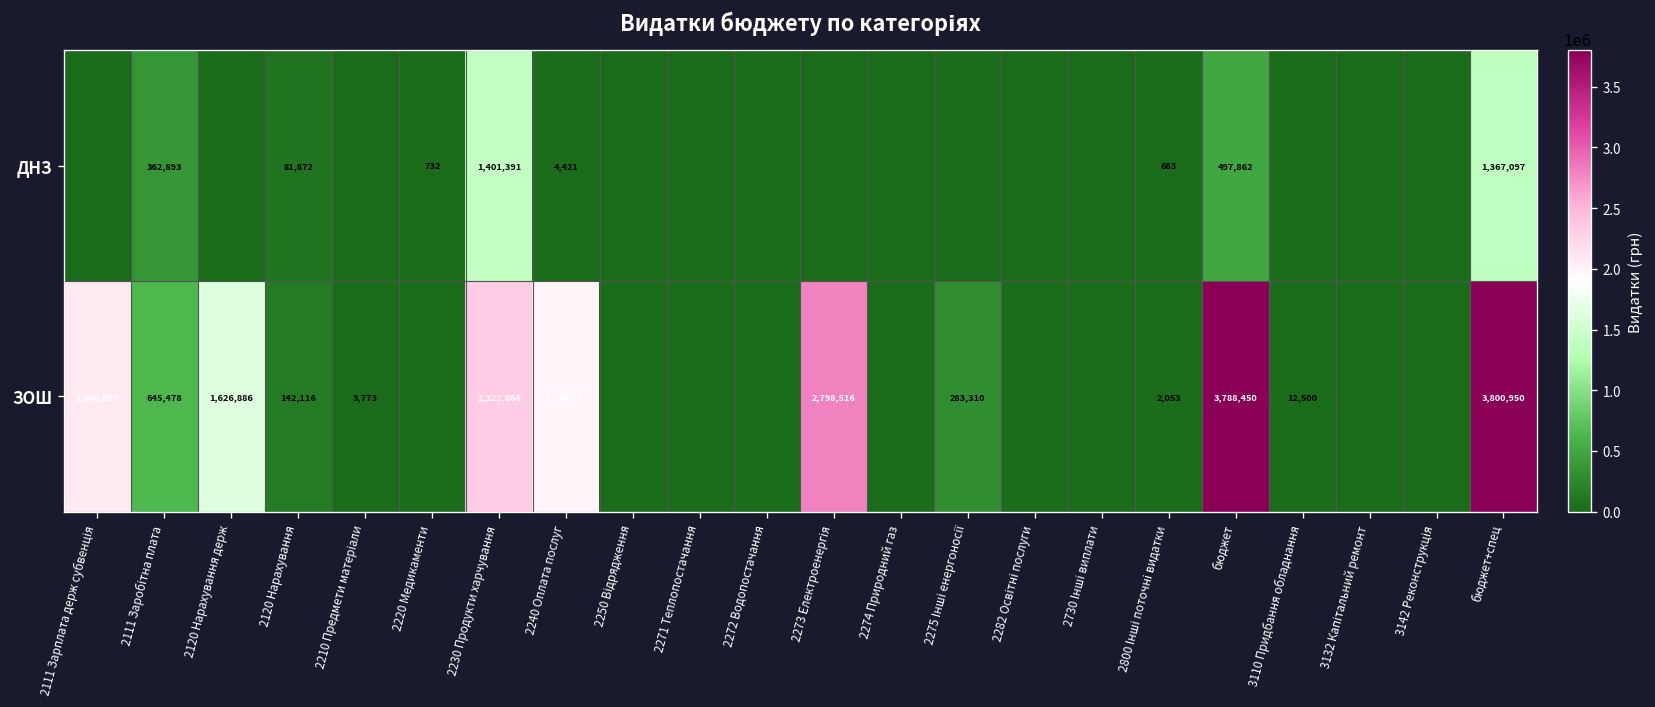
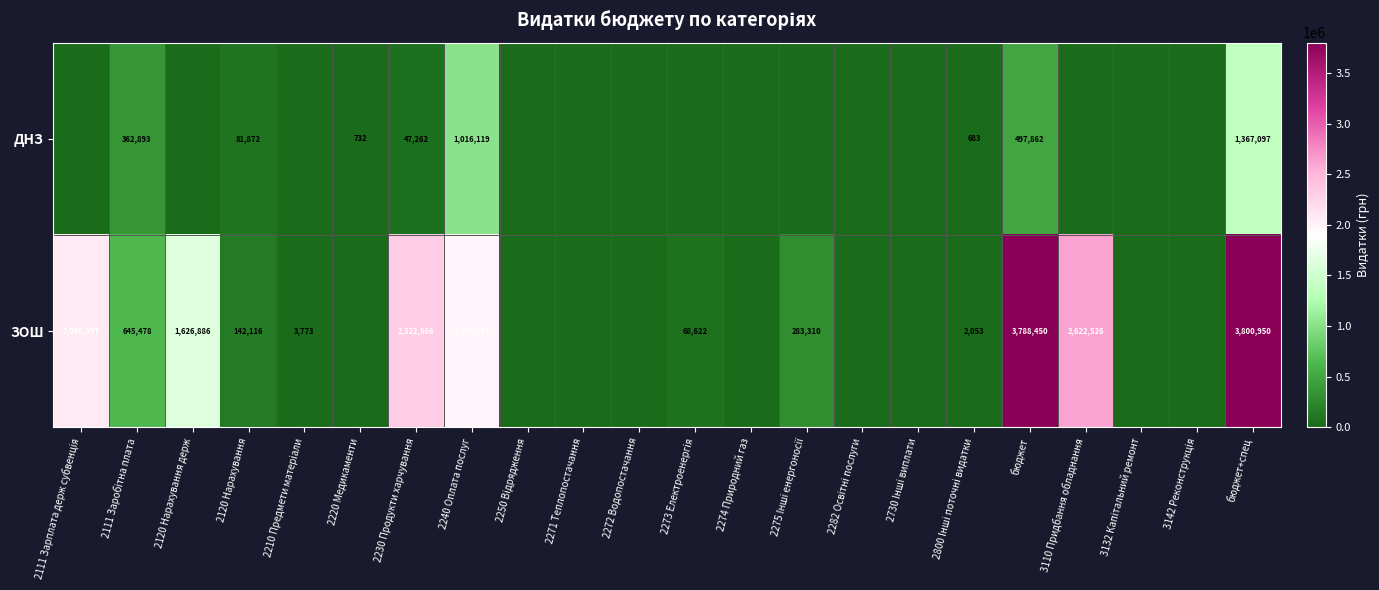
ДНЗ, 2230 Продукти харчування: 1,401,391 -> 47,262
ДНЗ, 2240 Оплата послуг: 4,421 -> 1,016,119
ЗОШ, 2273 Електроенергія: 2,798,516 -> 68,622
ЗОШ, 3110 Придбання обладнання: 12,500 -> 2,622,526
